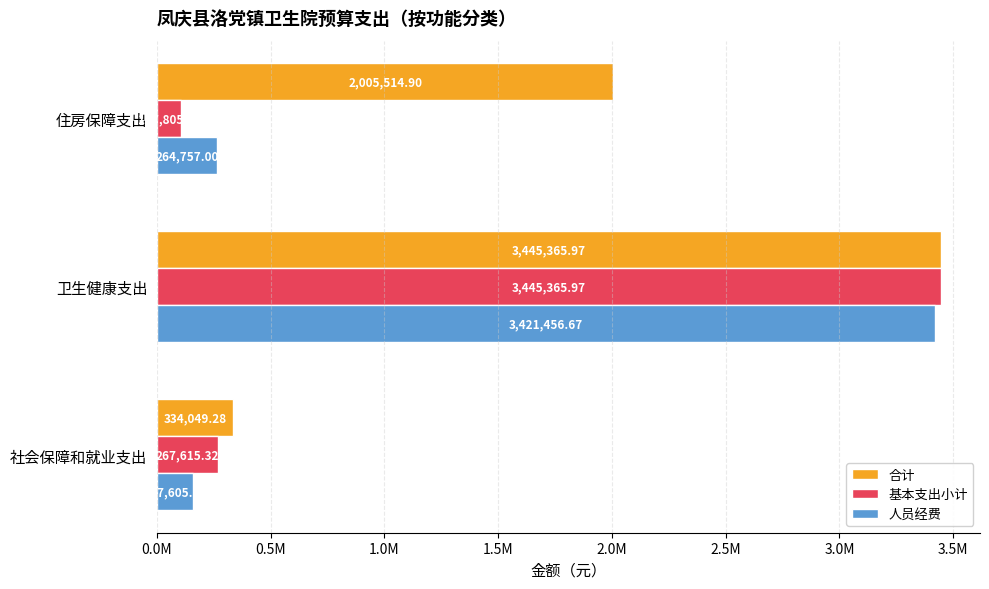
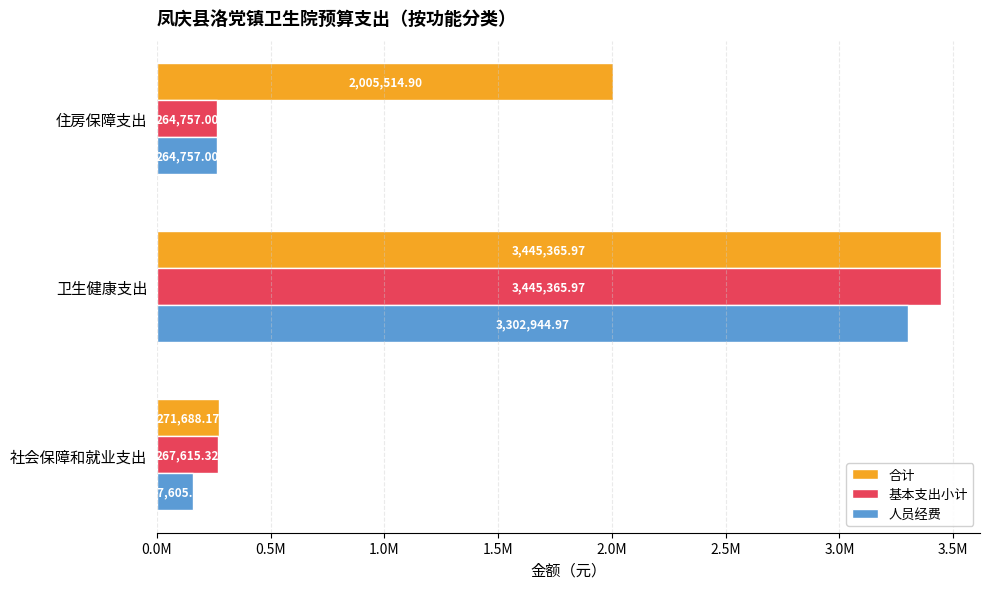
基本支出小计, 住房保障支出: 110000 -> 260000
人员经费, 卫生健康支出: 3,421,456.67 -> 3,302,944.97
合计, 社会保障和就业支出: 334,049.28 -> 271,688.17
